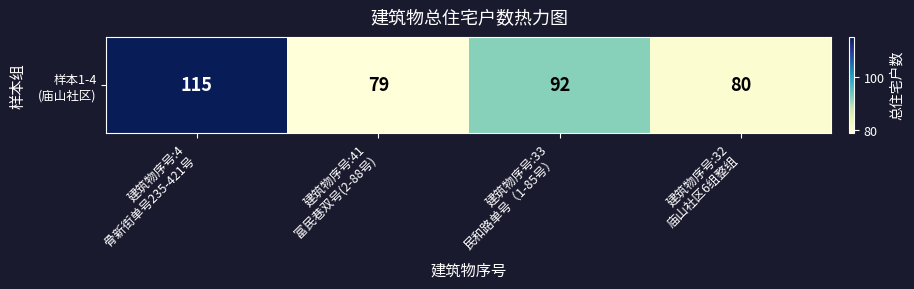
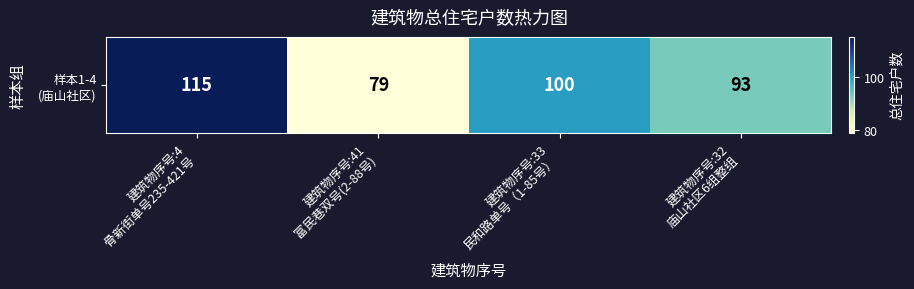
样本1-4 (庙山社区), 建筑物序号:33 民和路单号（1-85号）: 92 -> 100
样本1-4 (庙山社区), 建筑物序号:32 庙山社区6组整组: 80 -> 93
